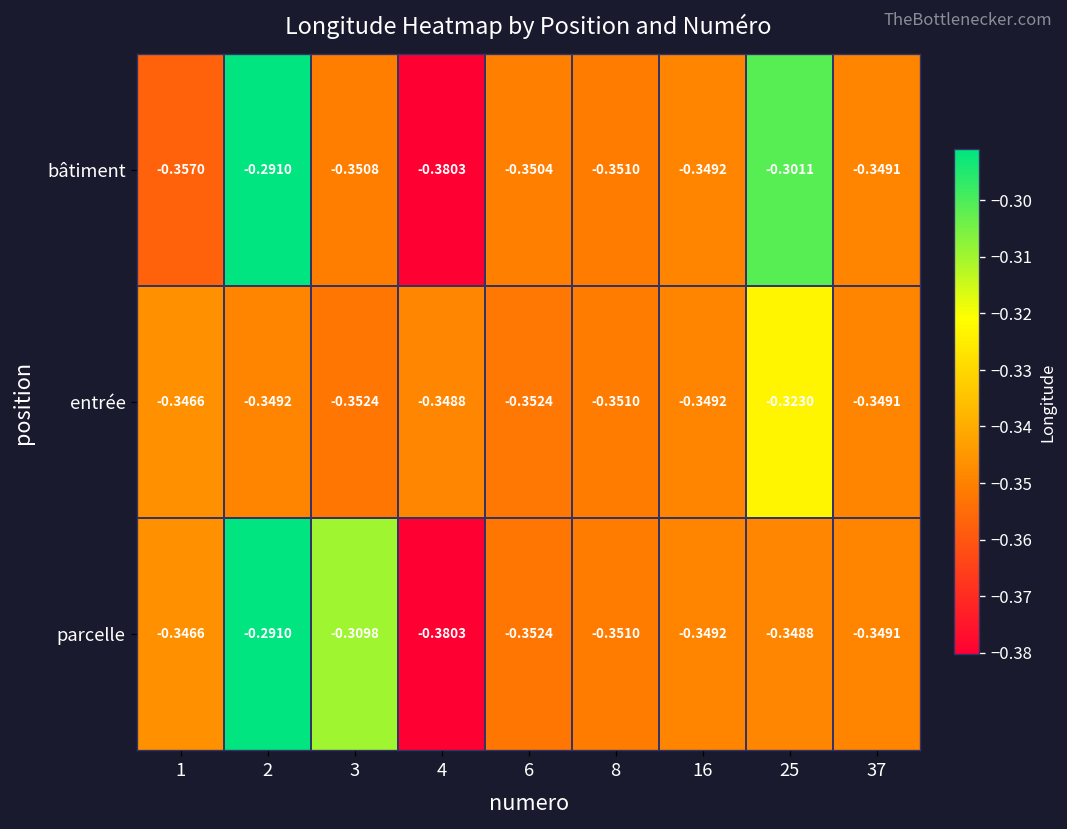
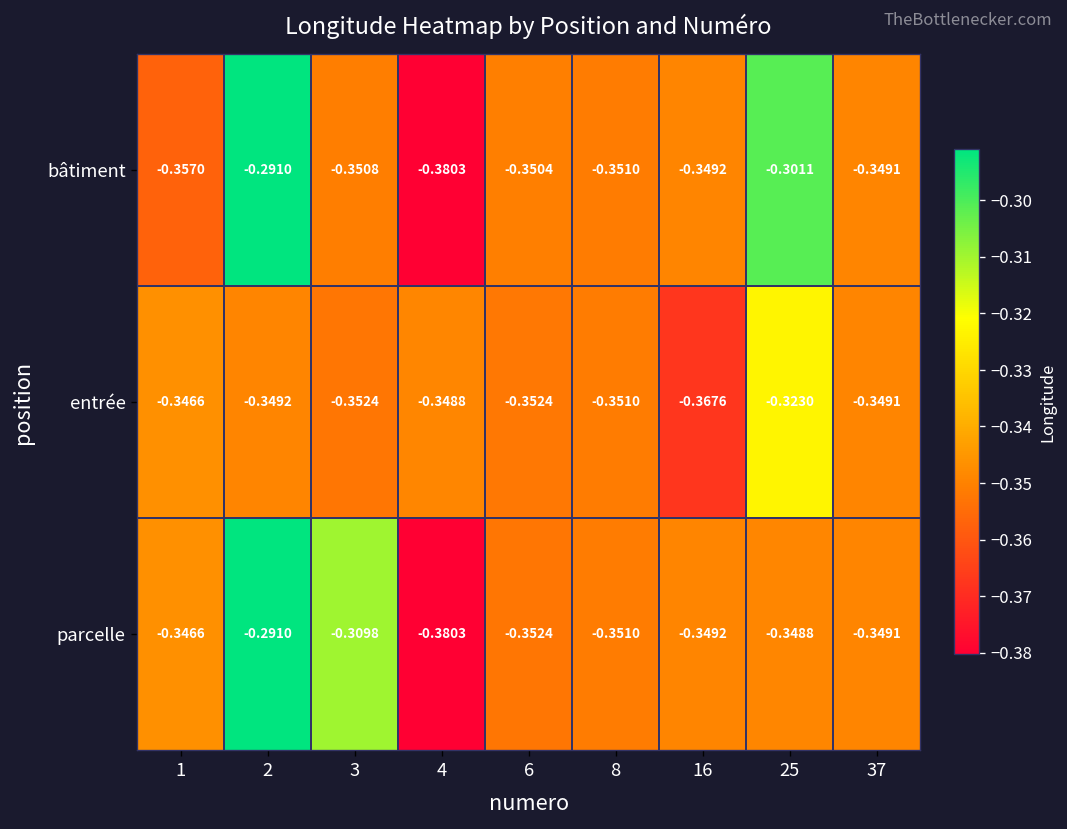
entrée, 16: -0.3492 -> -0.3676
